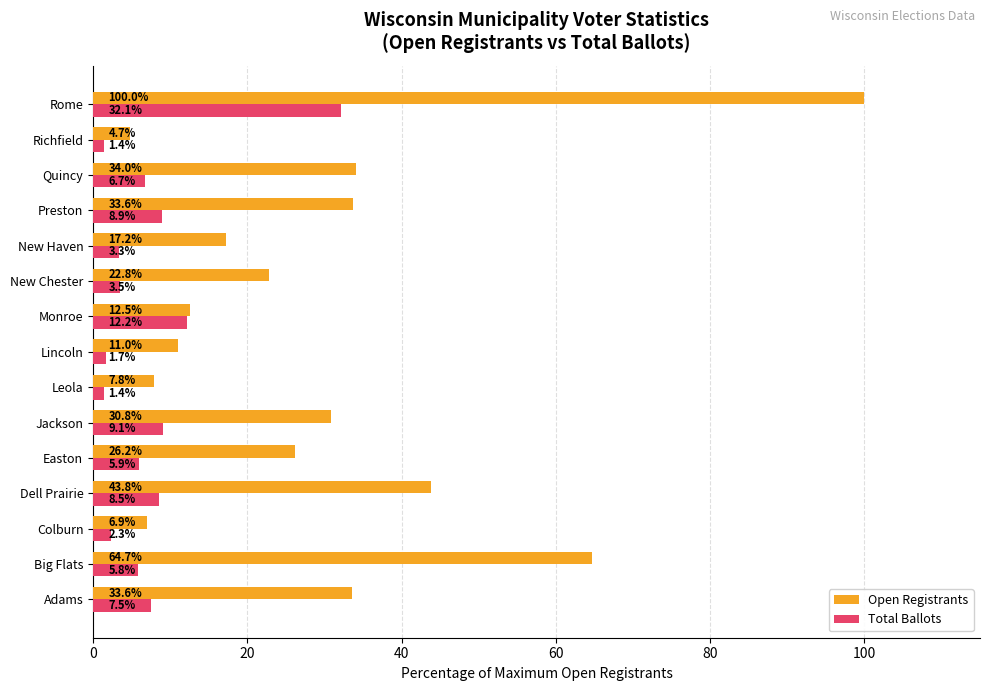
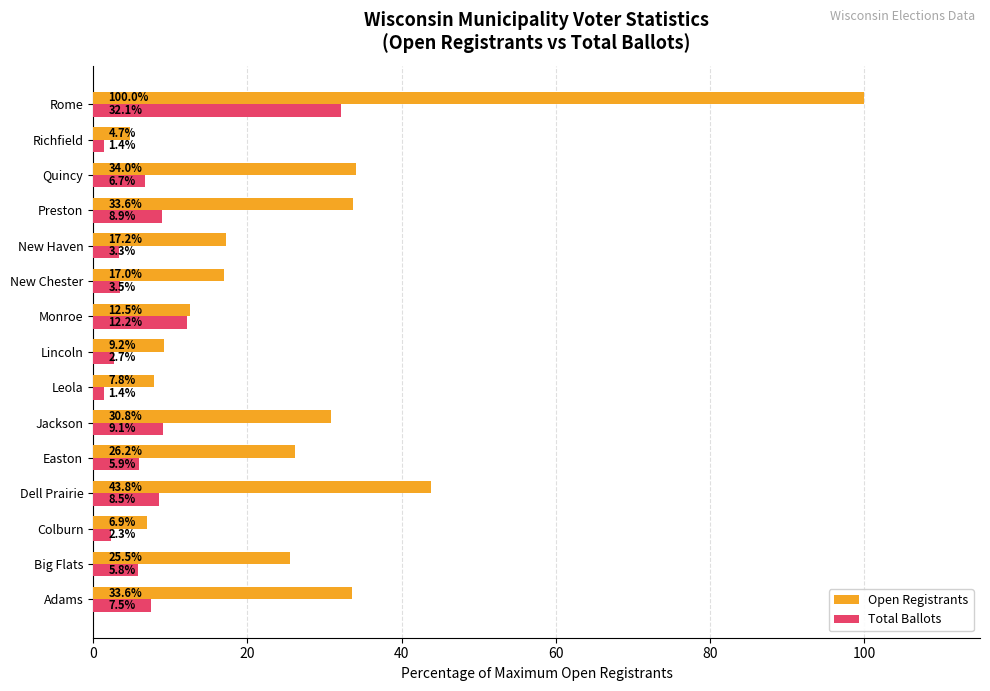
Open Registrants, New Chester: 22.8% -> 17.0%
Open Registrants, Lincoln: 11.0% -> 9.2%
Total Ballots, Lincoln: 1.7% -> 2.7%
Open Registrants, Big Flats: 64.7% -> 25.5%
